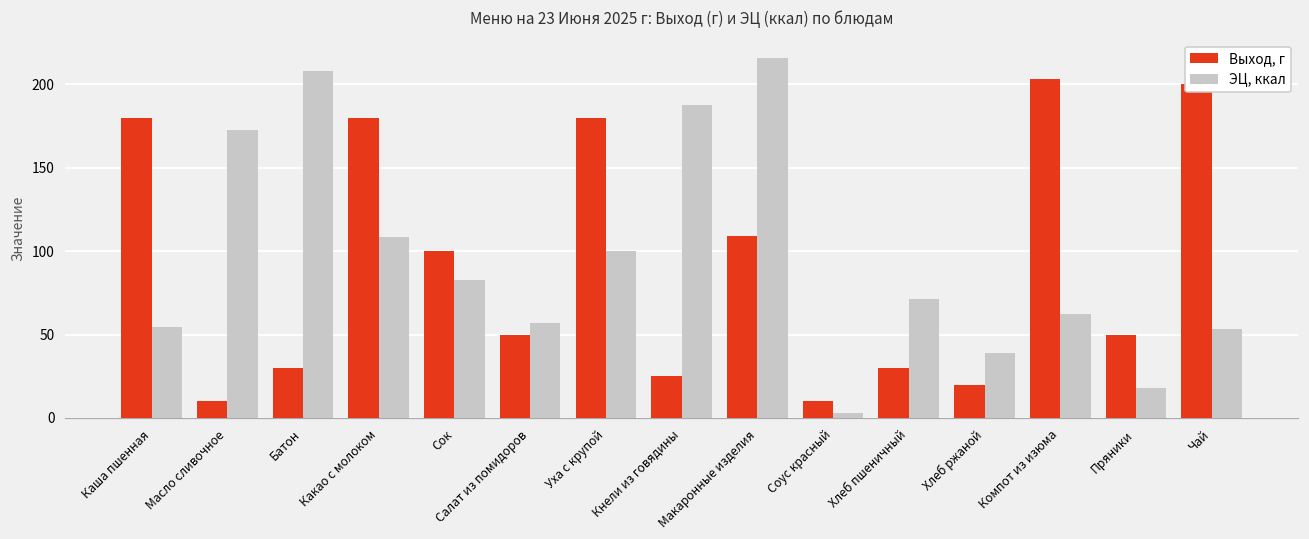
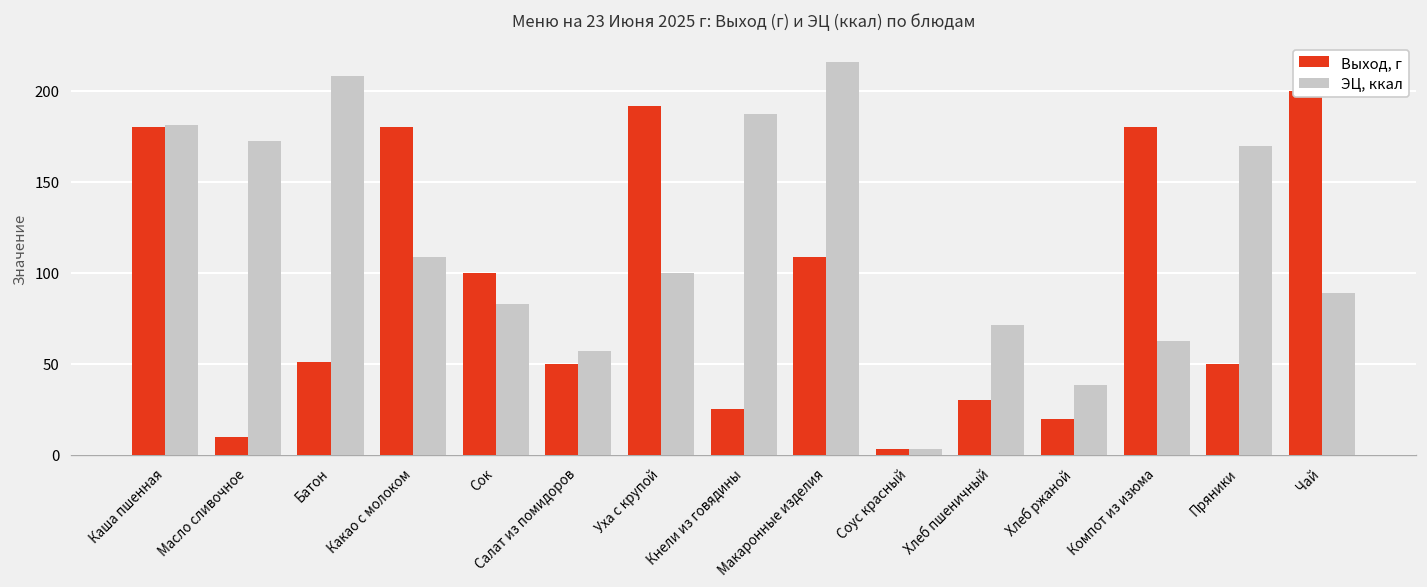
ЭЦ, ккал, Каша пшенная: 54 -> 181
Выход, г, Батон: 30 -> 51
Выход, г, Уха с крупой: 180 -> 192
Выход, г, Соус красный: 10 -> 3
Выход, г, Компот из изюма: 203 -> 180
ЭЦ, ккал, Пряники: 18 -> 170
ЭЦ, ккал, Чай: 53 -> 89
